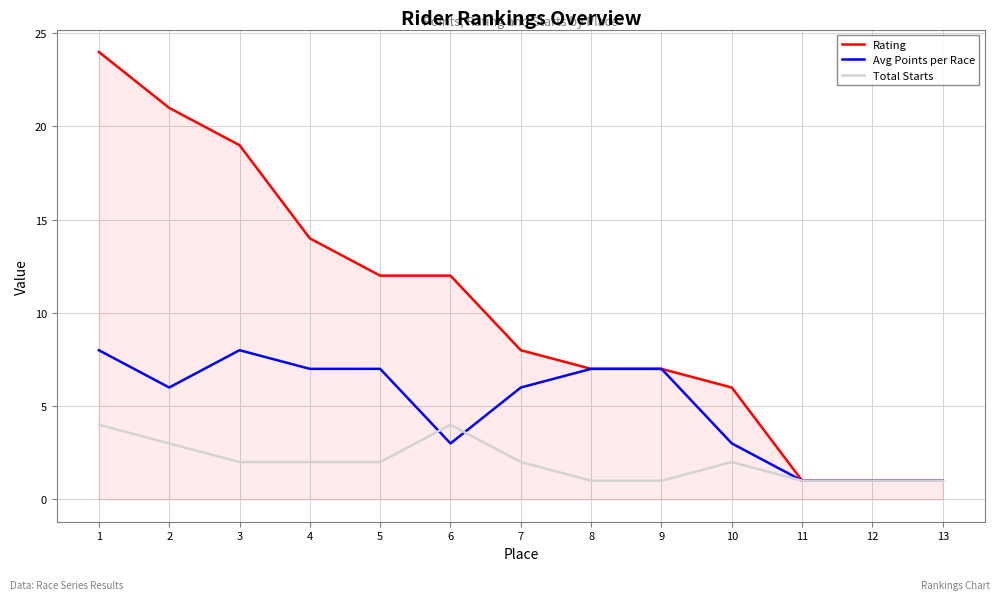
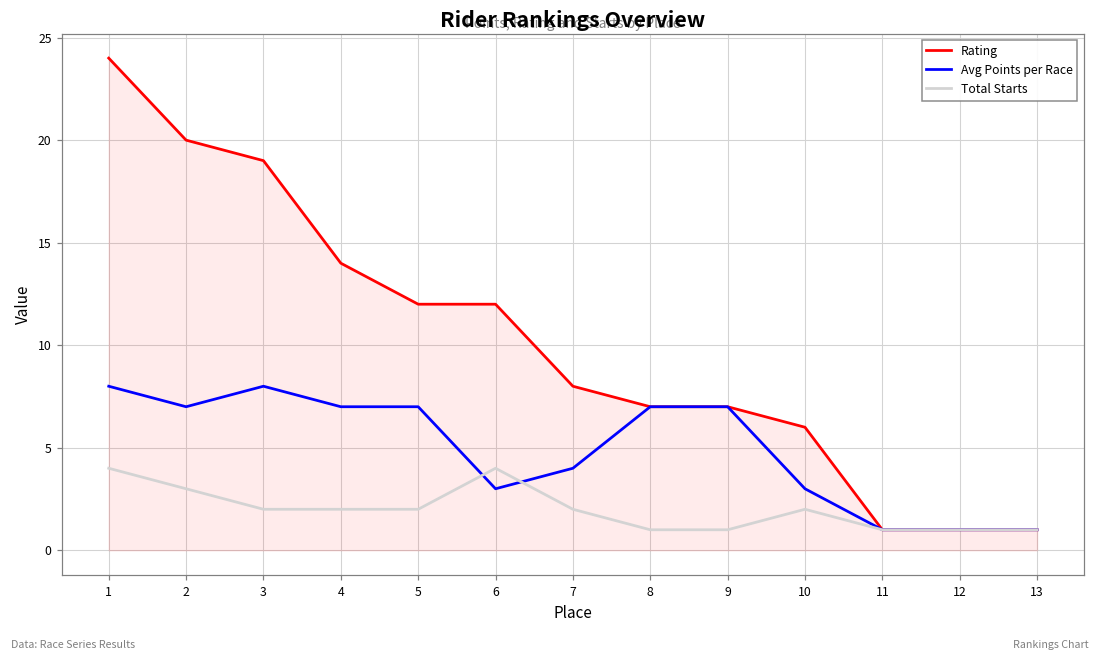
Rating, 2: 21 -> 20
Avg Points per Race, 2: 6 -> 7
Avg Points per Race, 7: 6 -> 4
